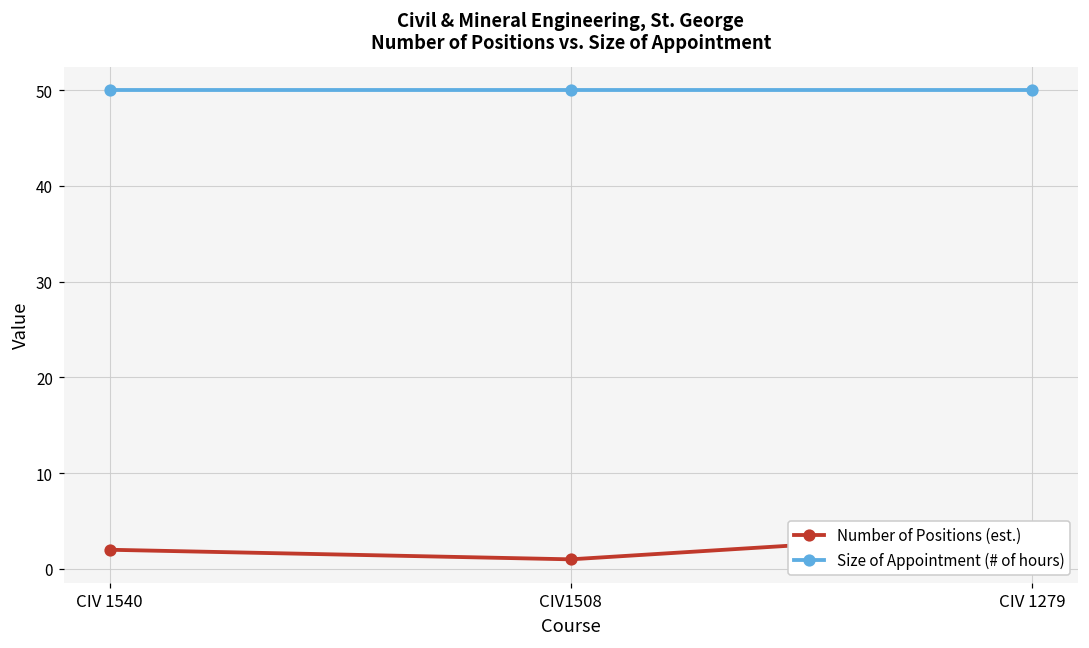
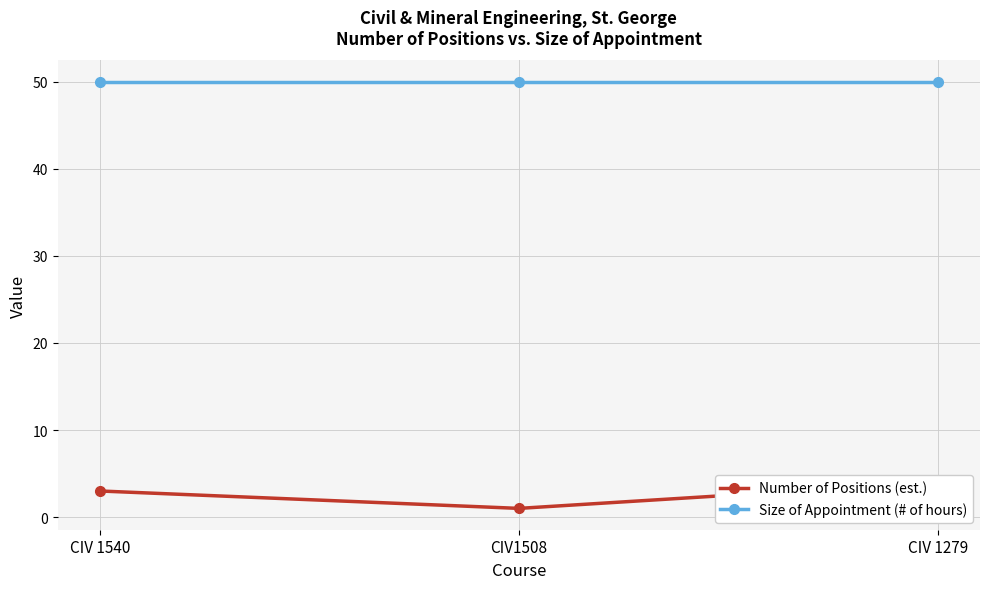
Number of Positions (est.), CIV 1540: 2 -> 3
